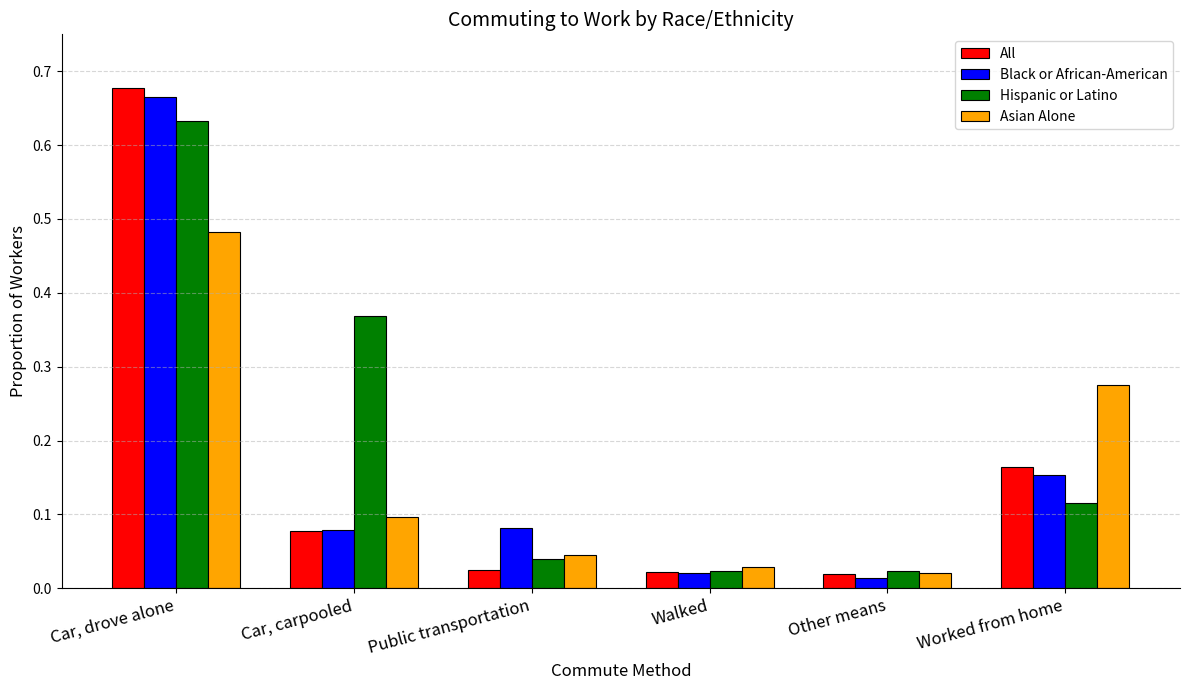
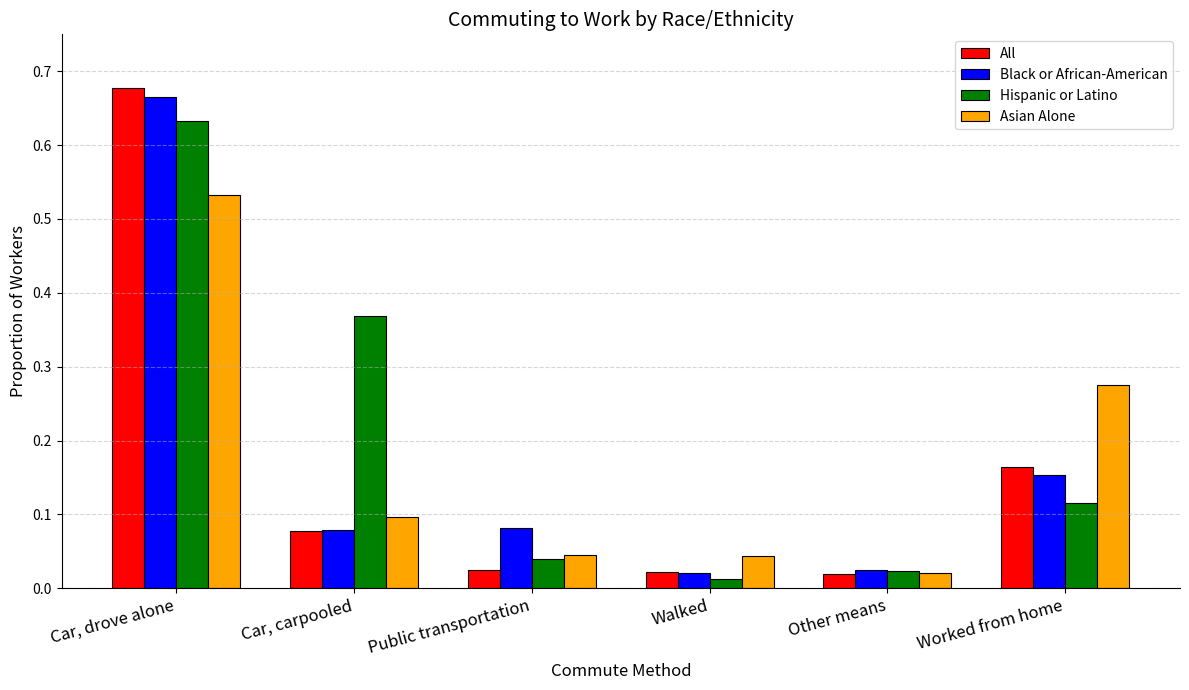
Asian Alone, Car, drove alone: 0.48 -> 0.53
Hispanic or Latino, Walked: 0.02 -> 0.01
Asian Alone, Walked: 0.03 -> 0.04
Black or African-American, Other means: 0.01 -> 0.03
